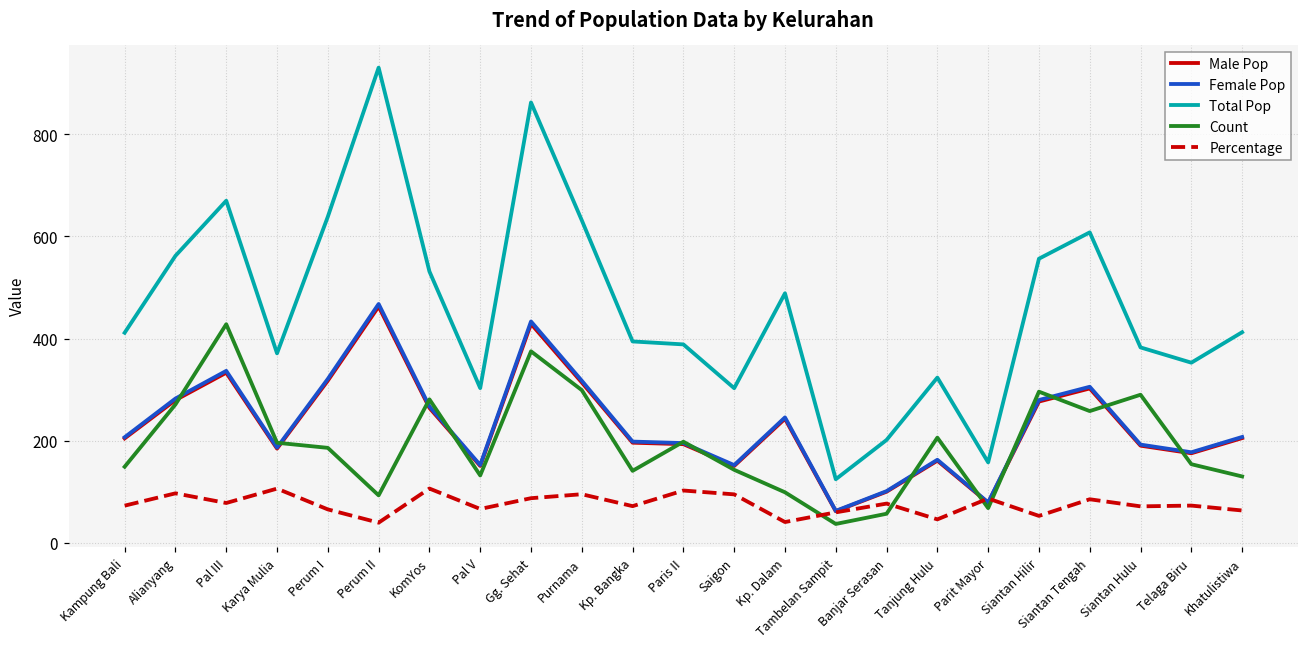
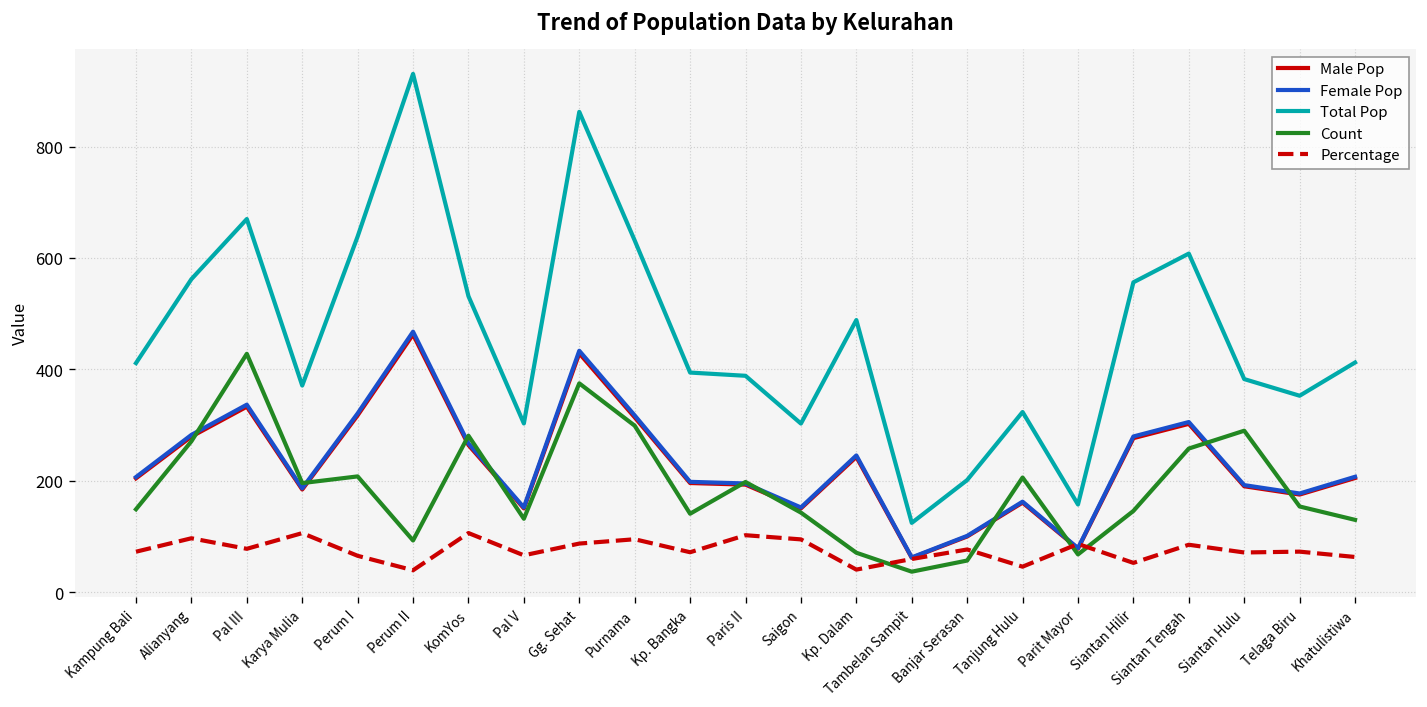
Count, Perum I: 190 -> 210
Count, Kp. Dalam: 100 -> 70
Count, Siantan Hilir: 300 -> 150
